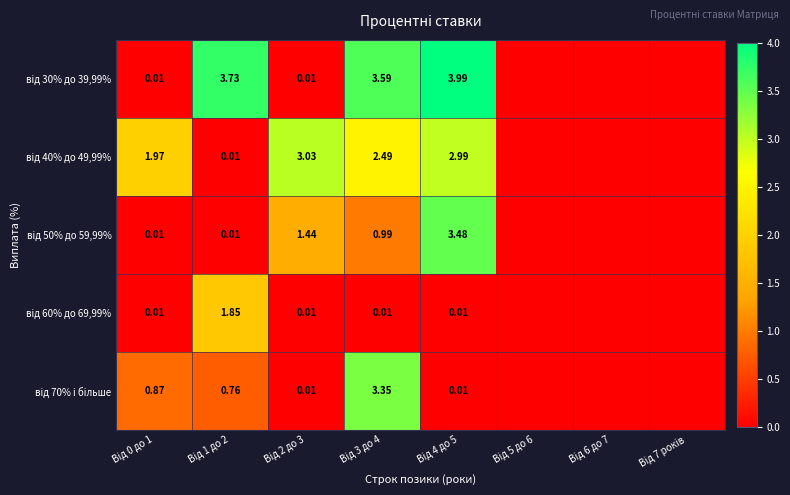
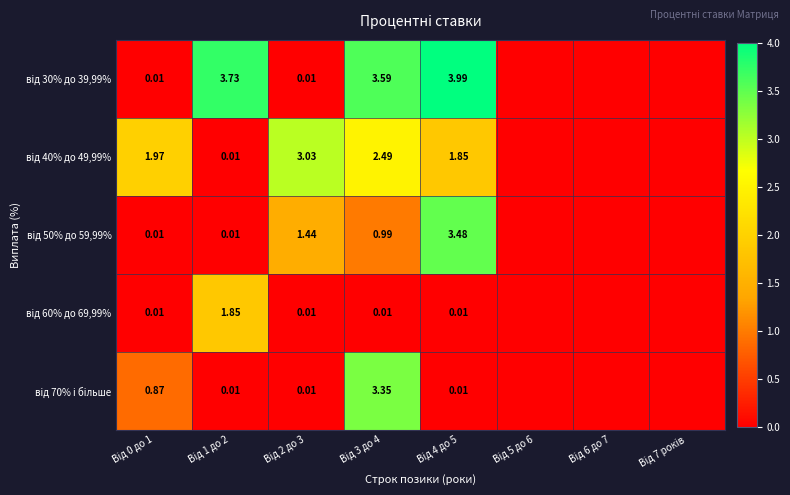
від 40% до 49,99%, Від 4 до 5: 2.99 -> 1.85
від 70% і більше, Від 1 до 2: 0.76 -> 0.01
